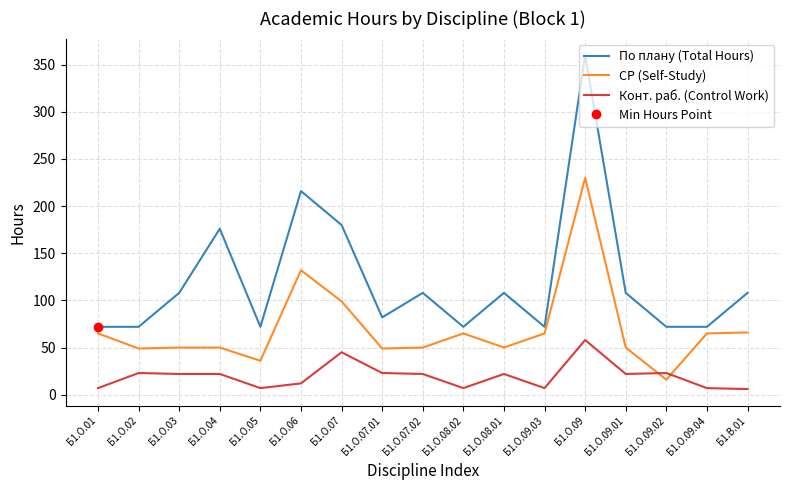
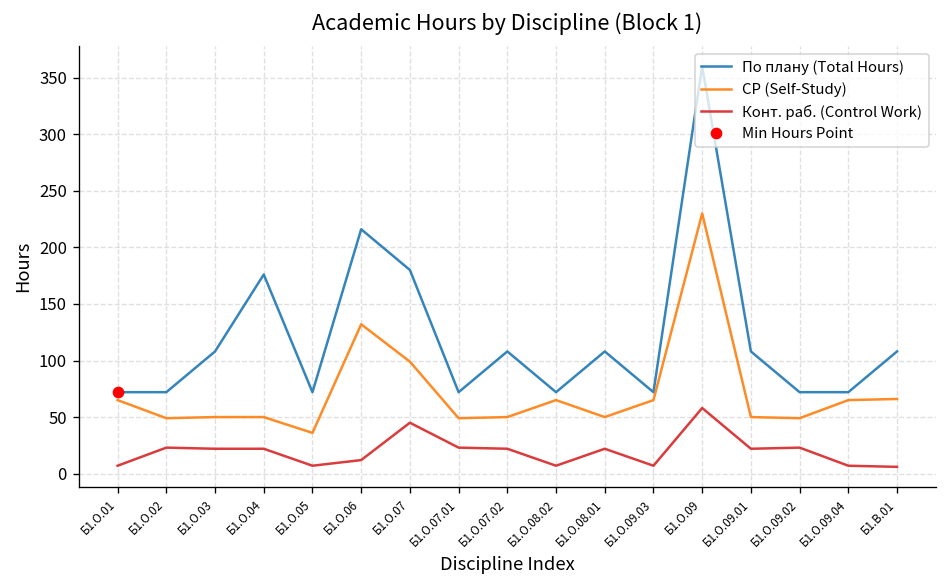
По плану (Total Hours), Б1.О.07.01: 80 -> 70
СР (Self-Study), Б1.О.09.02: 20 -> 50
